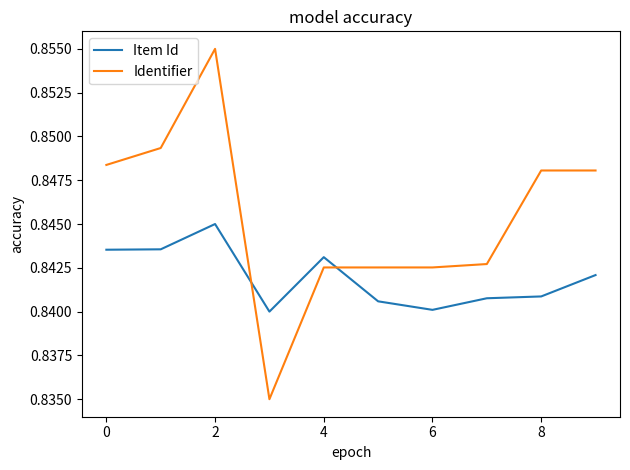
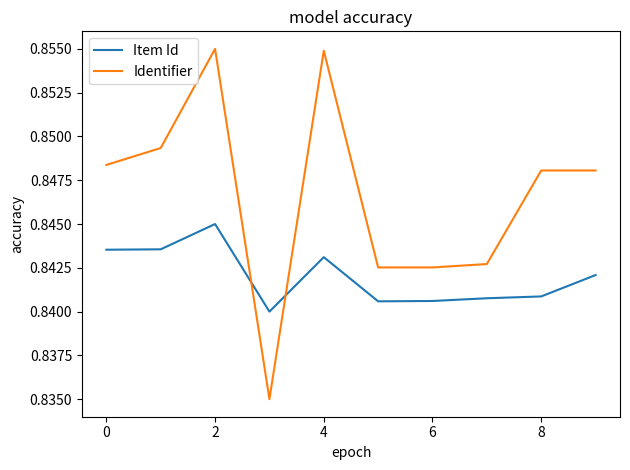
Identifier, 4: 0.8425 -> 0.8549
Item Id, 6: 0.8401 -> 0.8406
